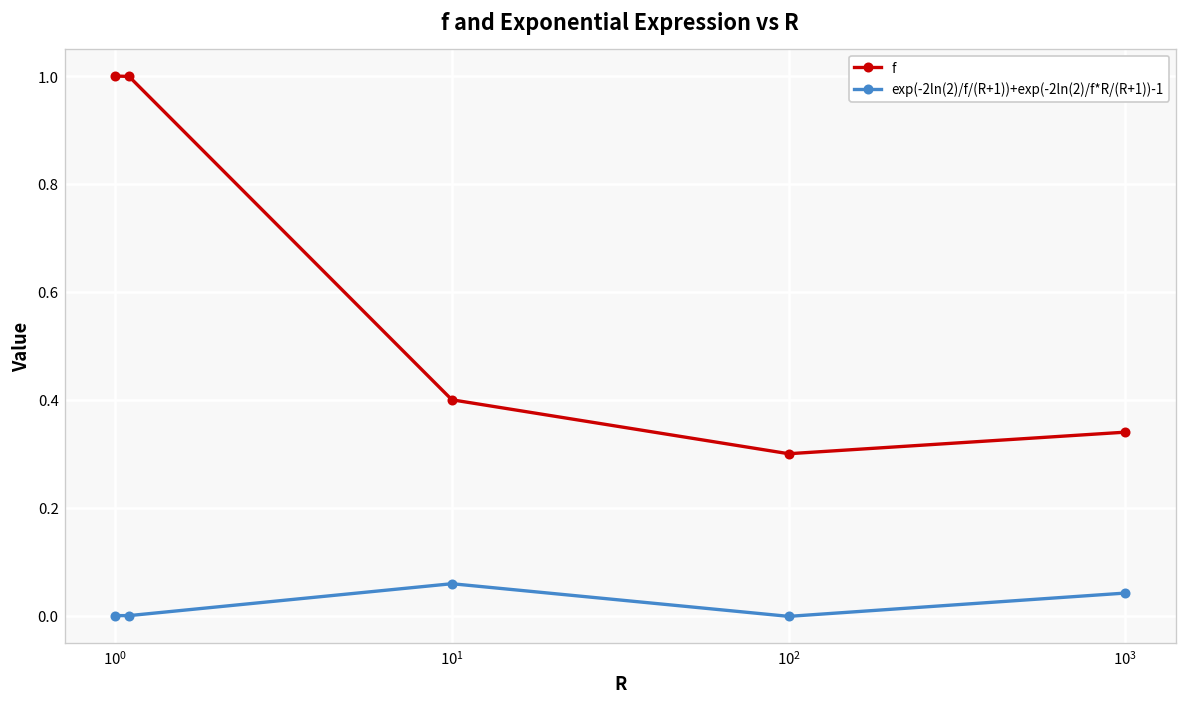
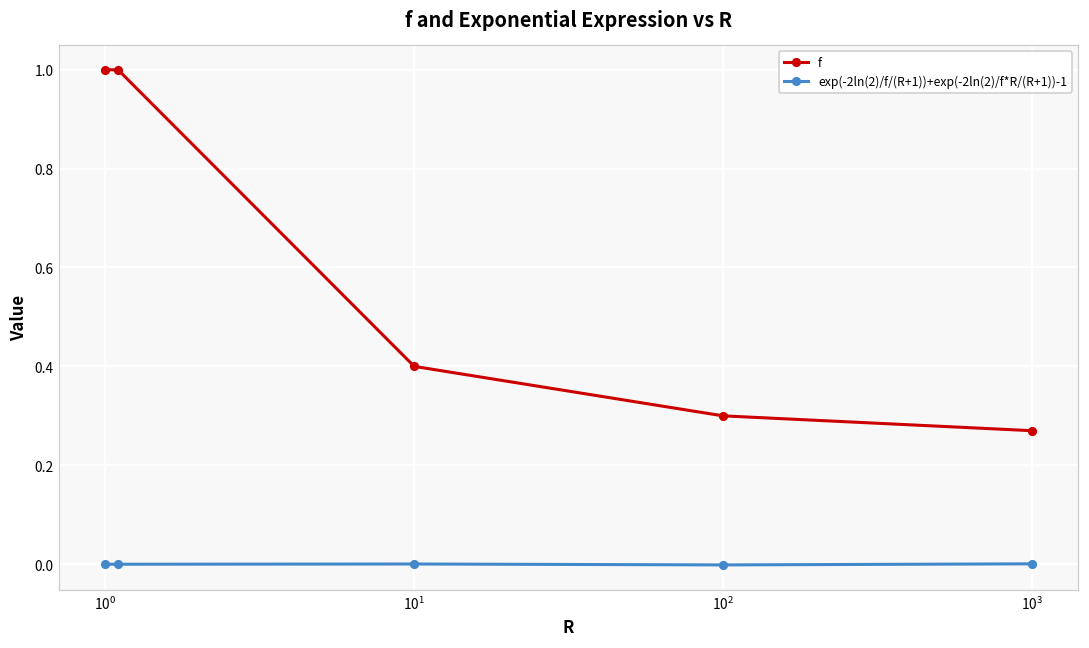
exp(-2ln(2)/f/(R+1))+exp(-2ln(2)/f*R/(R+1))-1, 10^1: 0.06 -> 0.00
f, 10^3: 0.34 -> 0.27
exp(-2ln(2)/f/(R+1))+exp(-2ln(2)/f*R/(R+1))-1, 10^3: 0.04 -> 0.00
